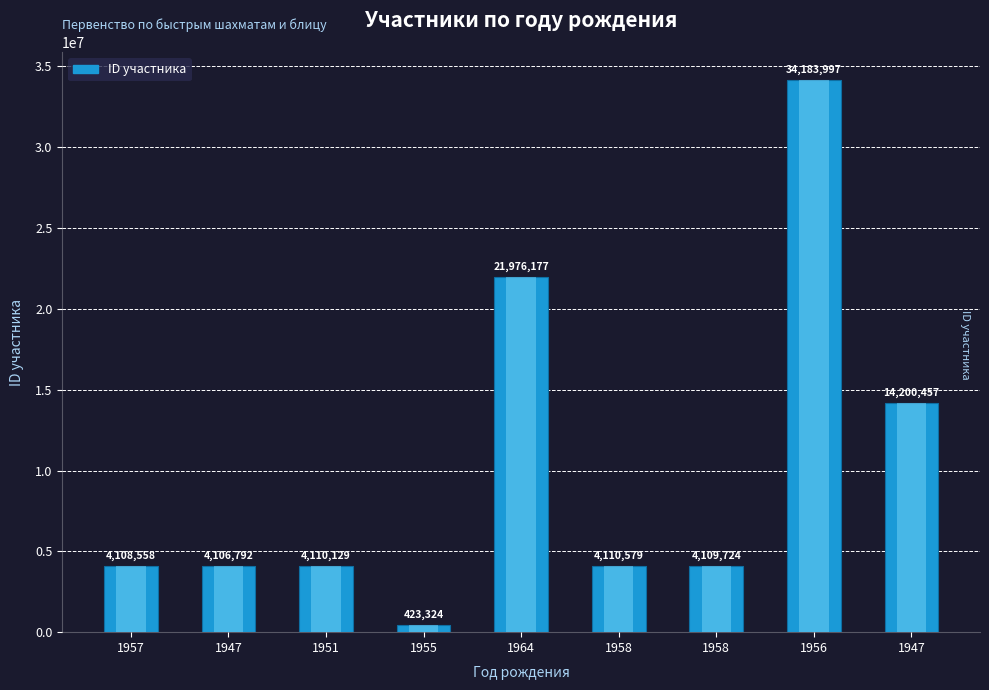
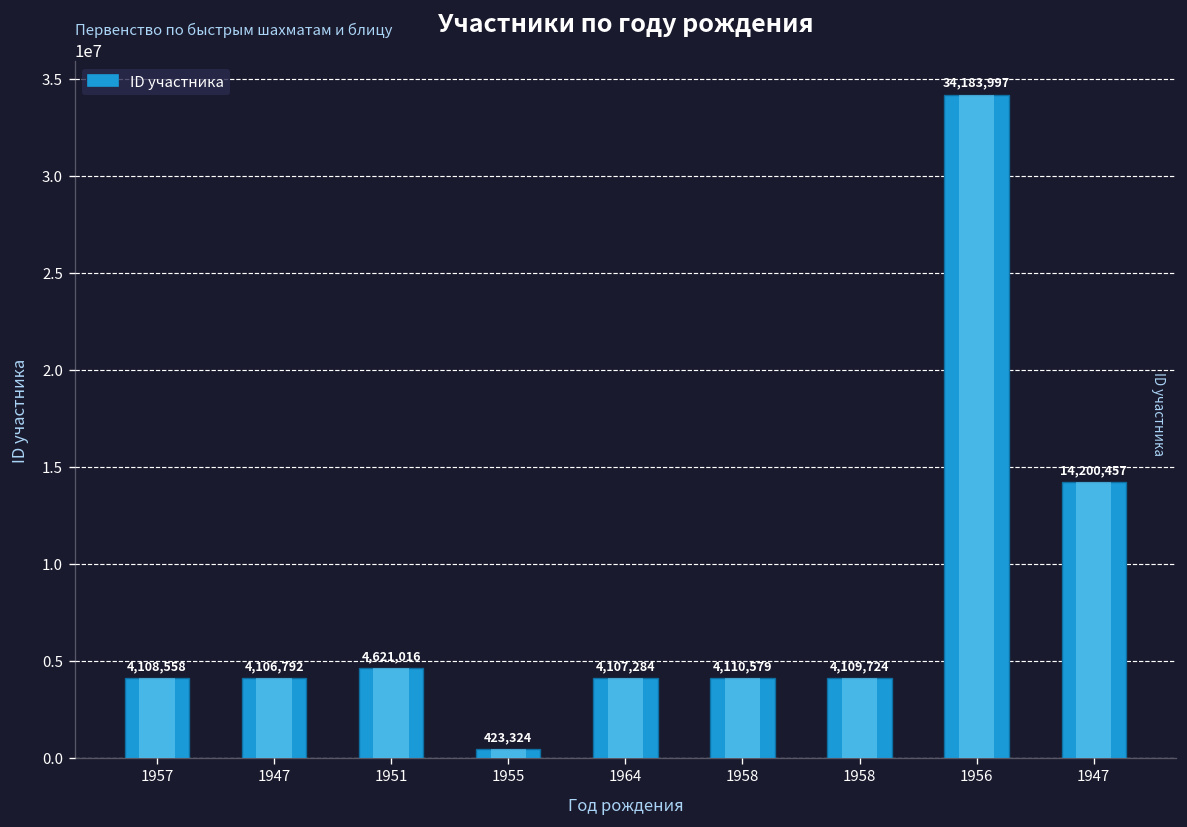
1951: 4,110,129 -> 4,621,016
1964: 21,976,177 -> 4,107,284
